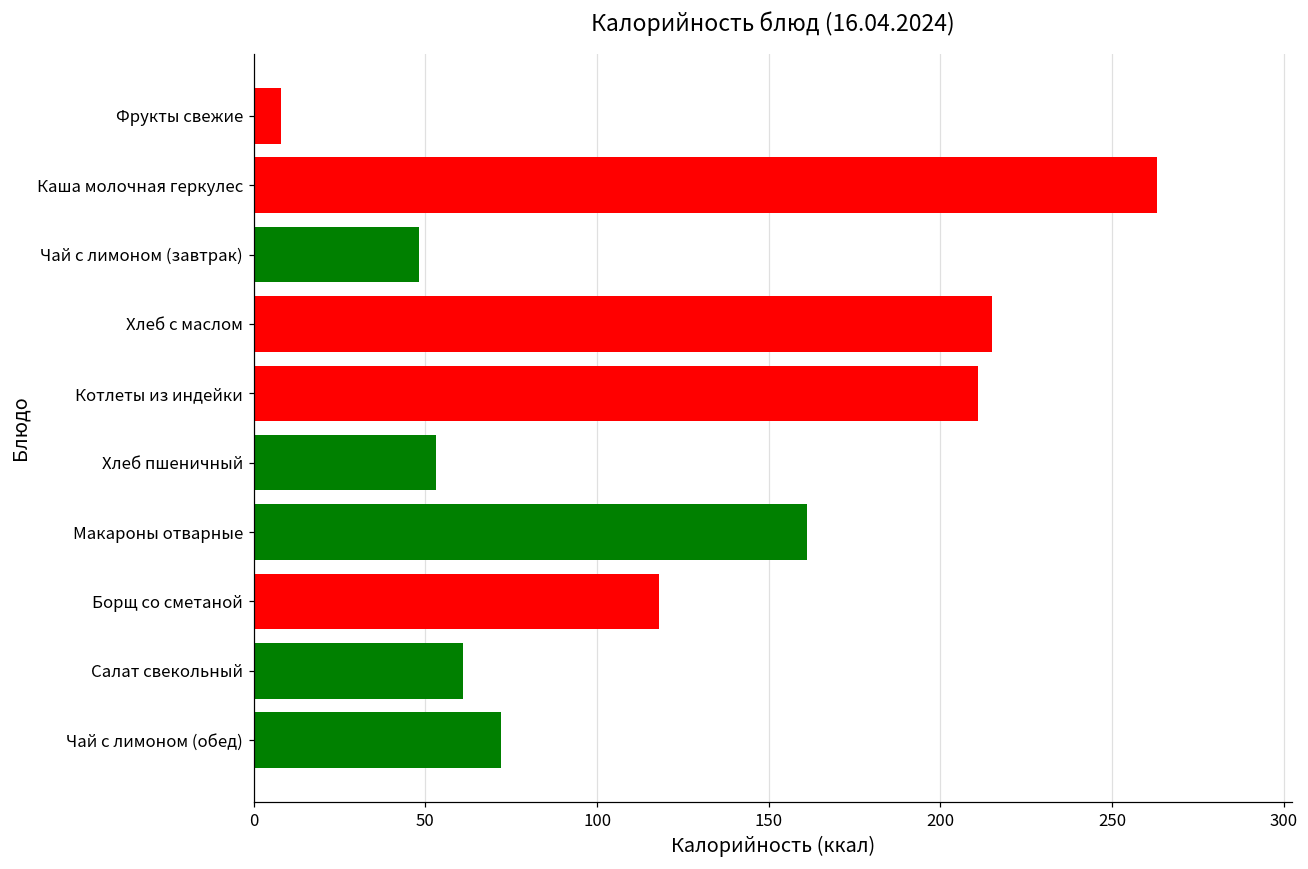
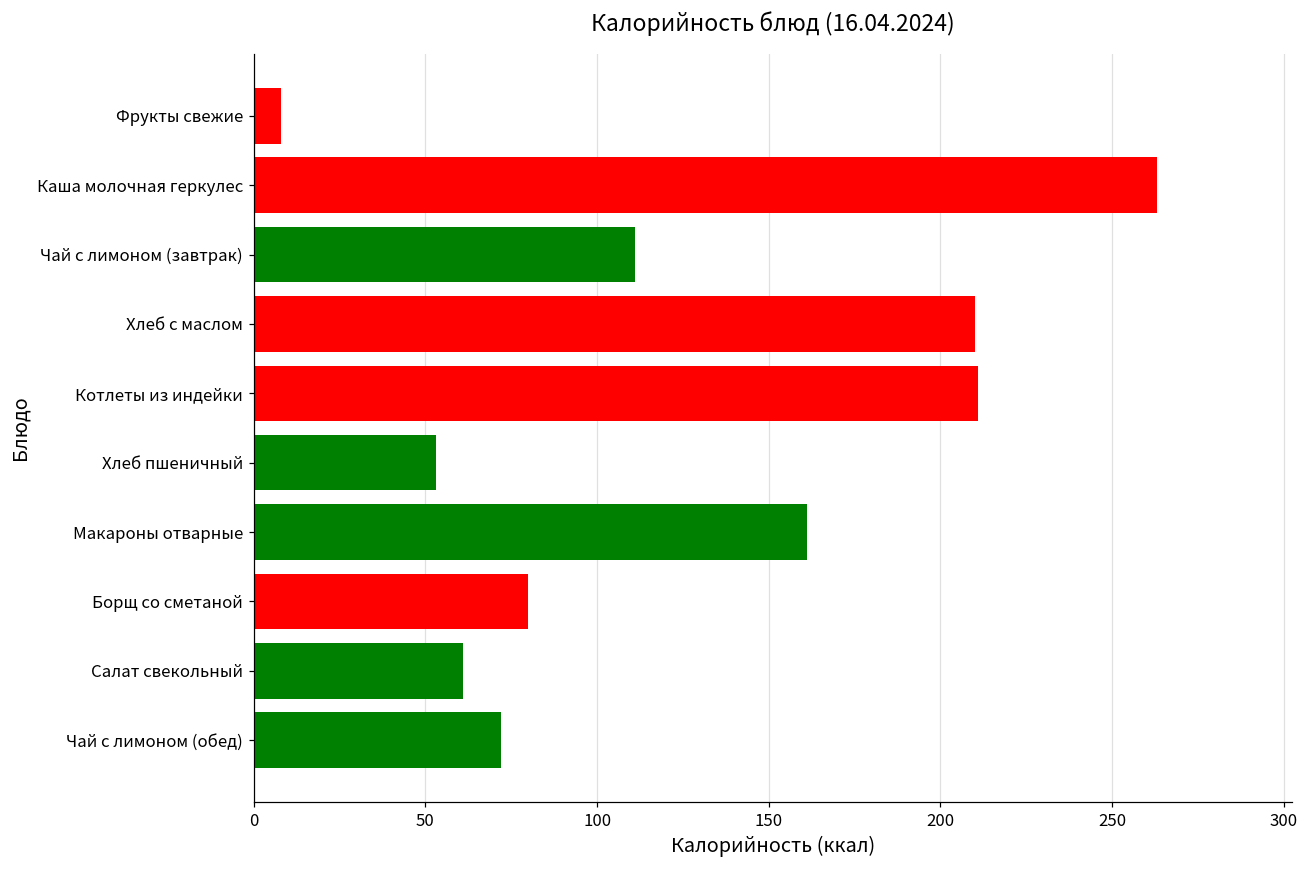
Чай с лимоном (завтрак): 48 -> 111
Хлеб с маслом: 215 -> 210
Борщ со сметаной: 118 -> 80
